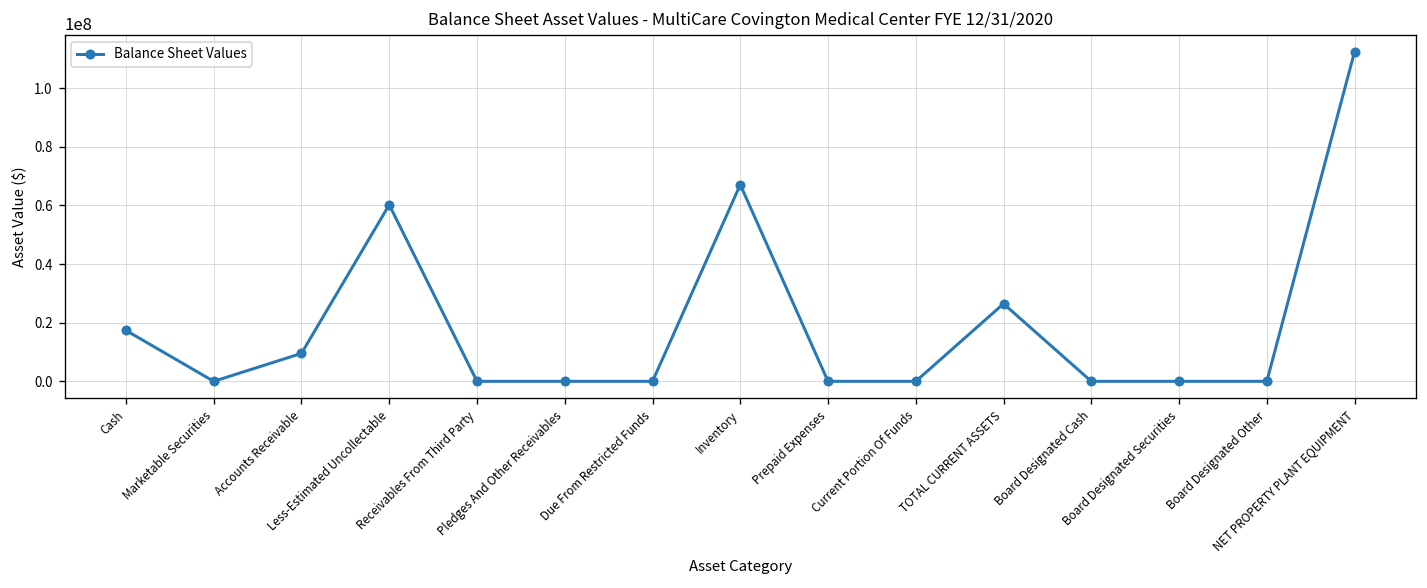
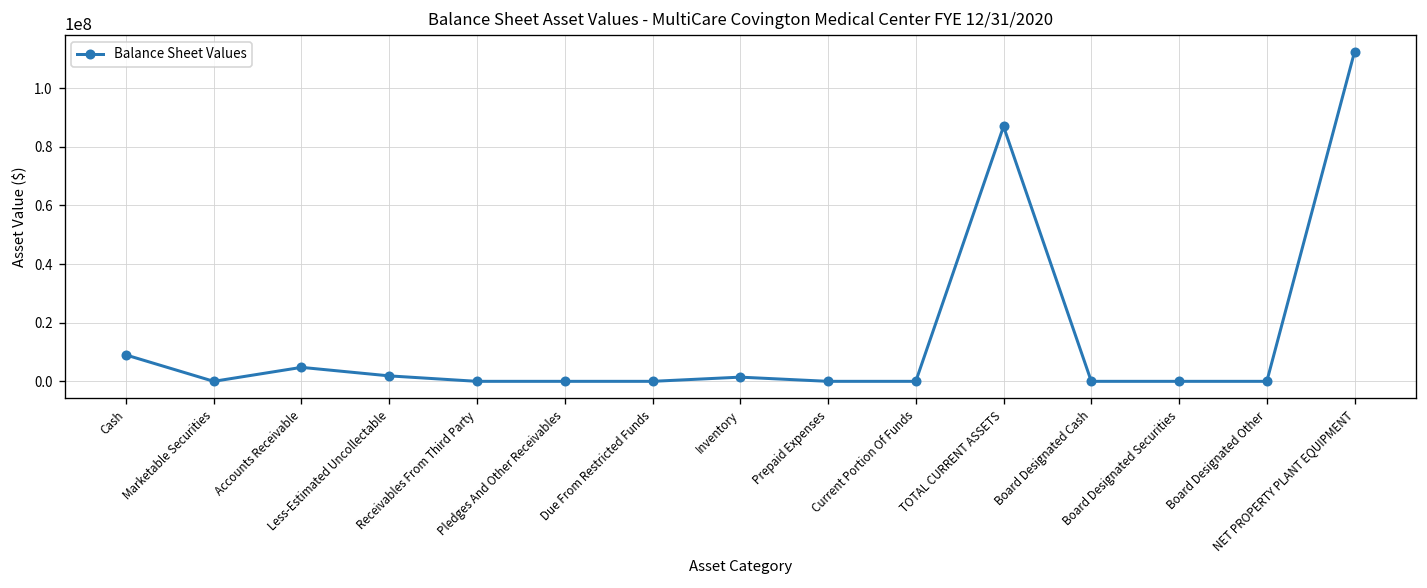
Cash: 17000000 -> 9000000
Accounts Receivable: 10000000 -> 5000000
Less-Estimated Uncollectable: 60000000 -> 2000000
Inventory: 67000000 -> 1000000
TOTAL CURRENT ASSETS: 26000000 -> 87000000
